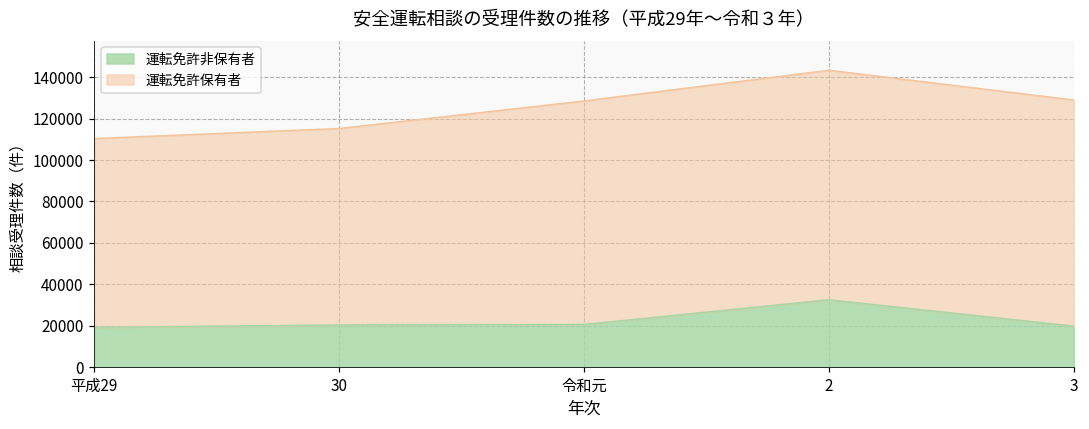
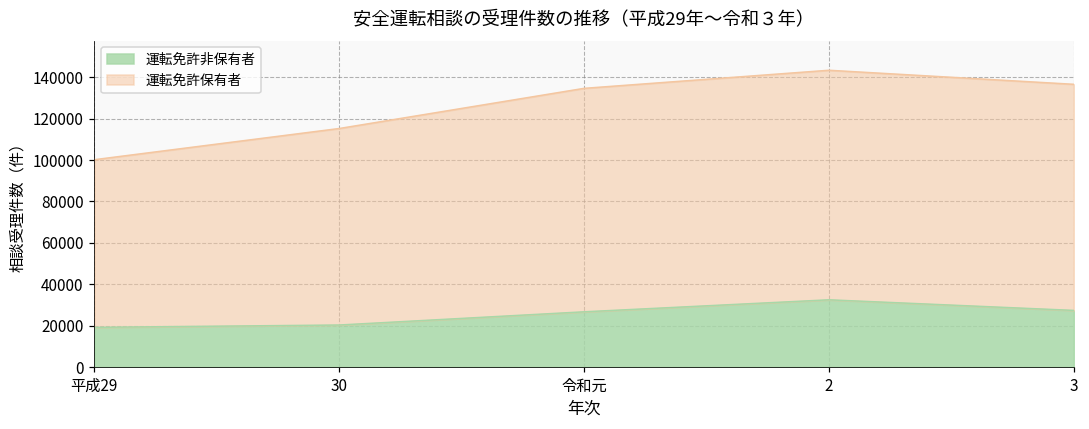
運転免許保有者, 平成29: 91000 -> 81000
運転免許非保有者, 令和元: 21000 -> 27000
運転免許非保有者, 3: 20000 -> 27000
